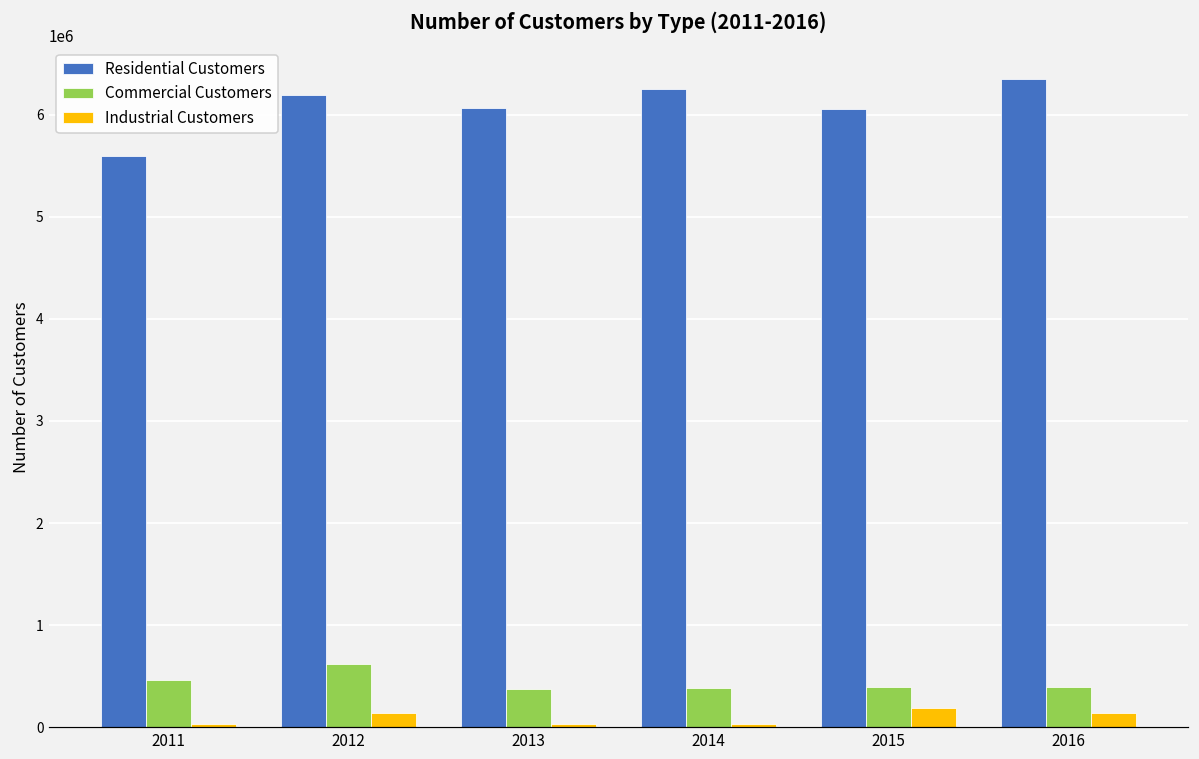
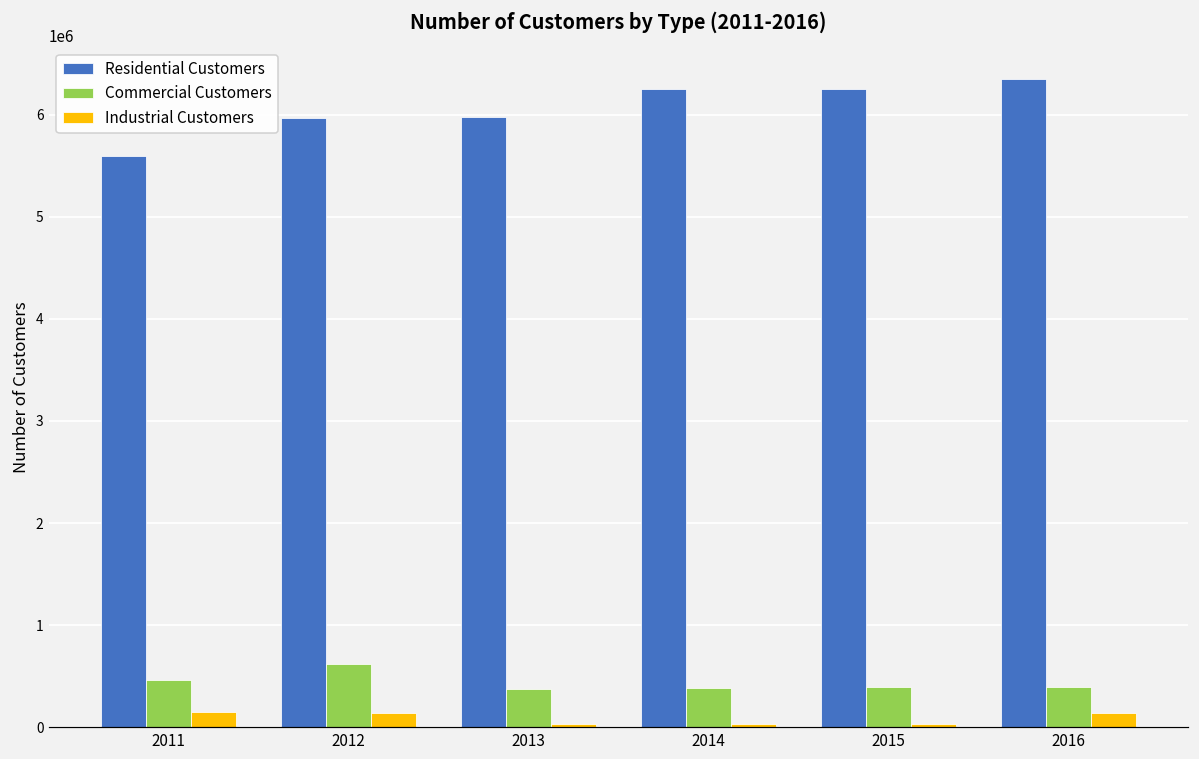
Industrial Customers, 2011: 0 -> 200000
Residential Customers, 2012: 6200000 -> 6000000
Residential Customers, 2013: 6100000 -> 6000000
Residential Customers, 2015: 6100000 -> 6200000
Industrial Customers, 2015: 200000 -> 0
